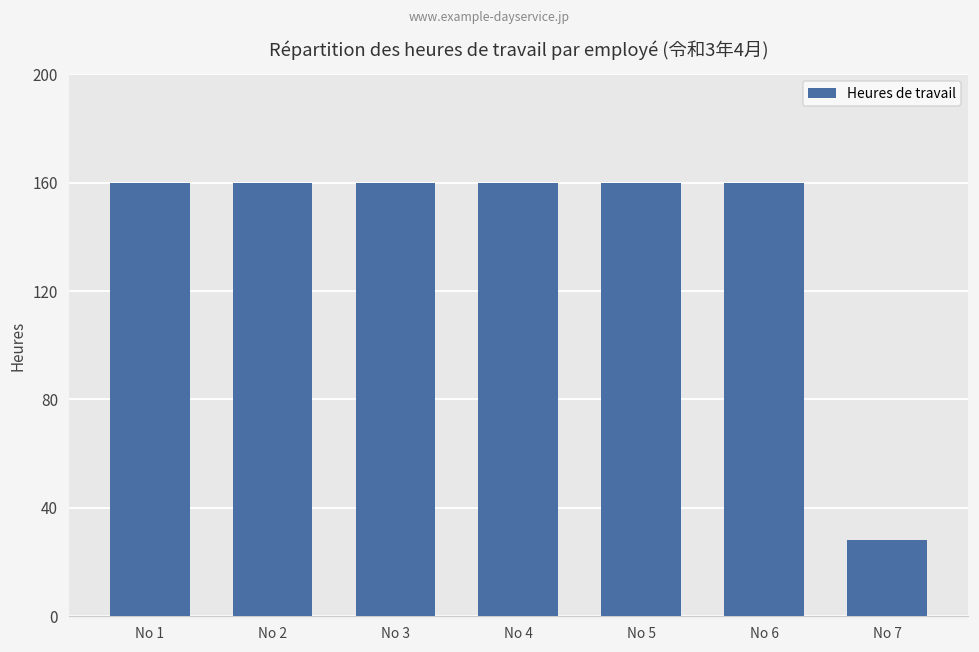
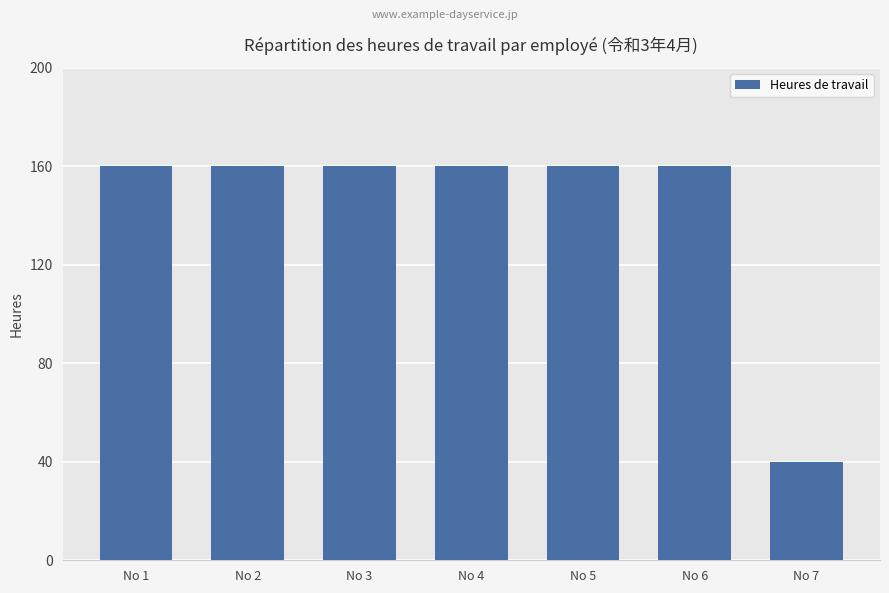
No 7: 28 -> 40
